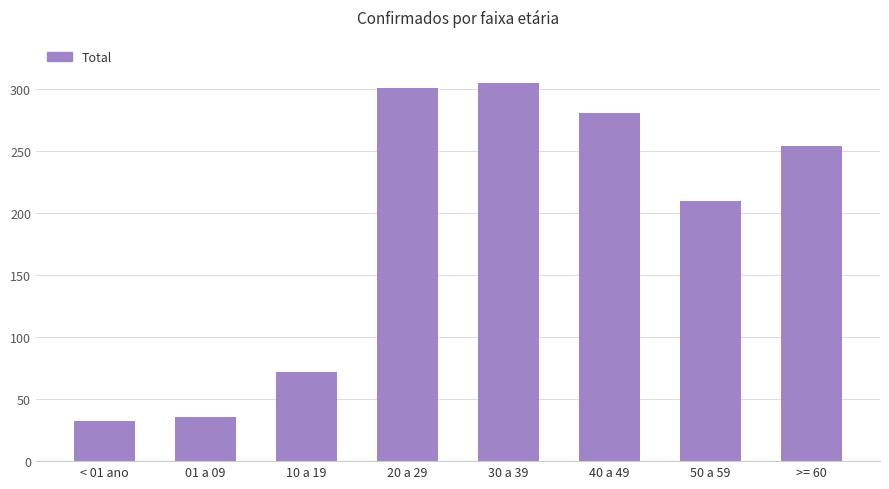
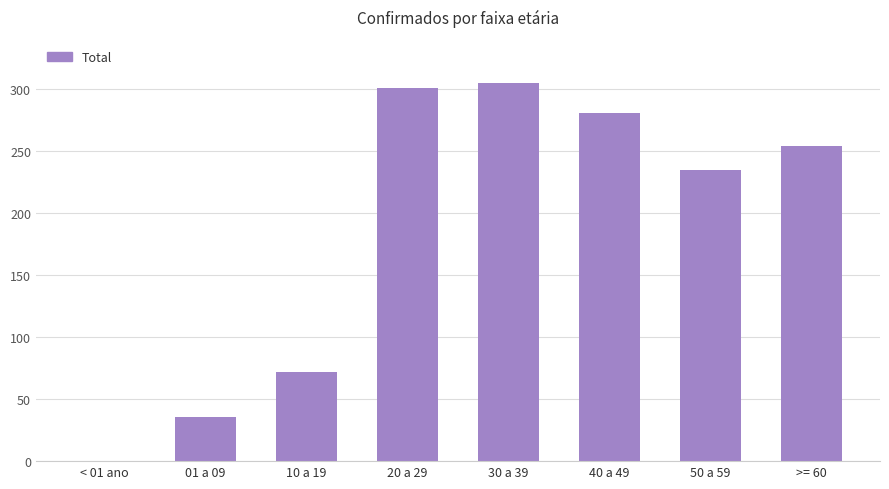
< 01 ano: 32 -> 0
50 a 59: 210 -> 235
